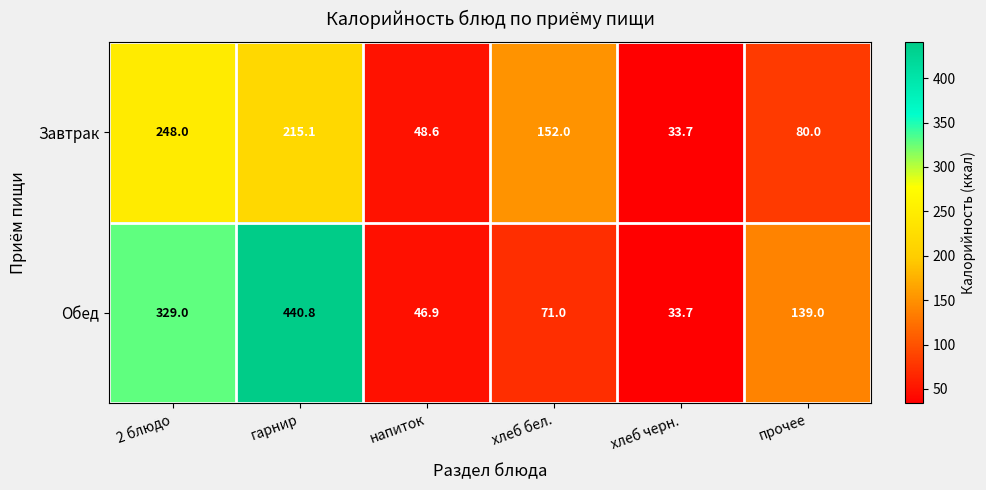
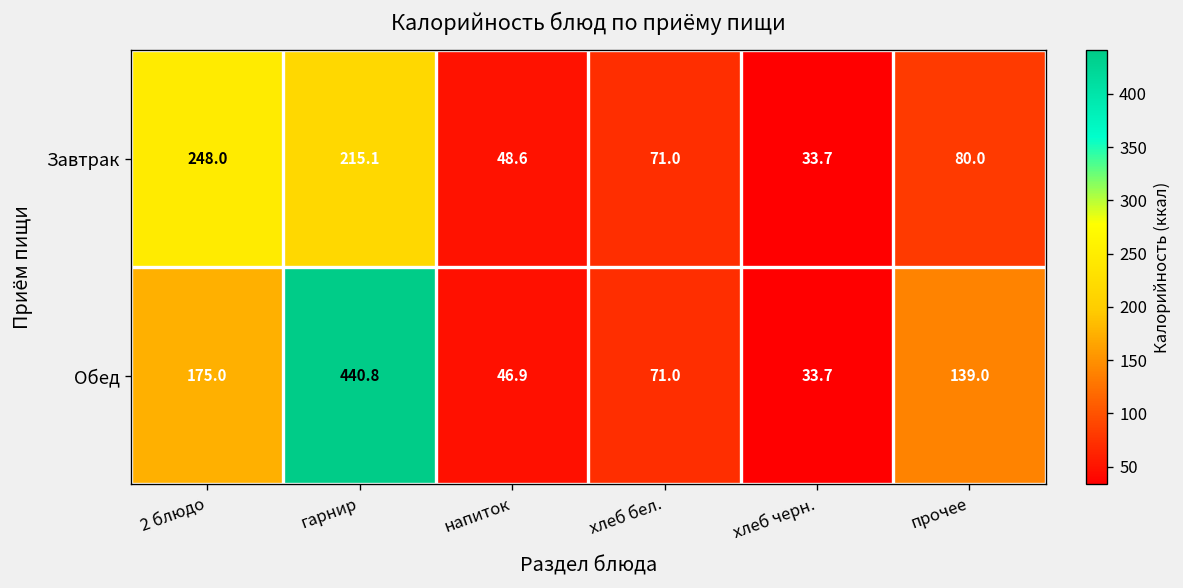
Завтрак, хлеб бел.: 152.0 -> 71.0
Обед, 2 блюдо: 329.0 -> 175.0
